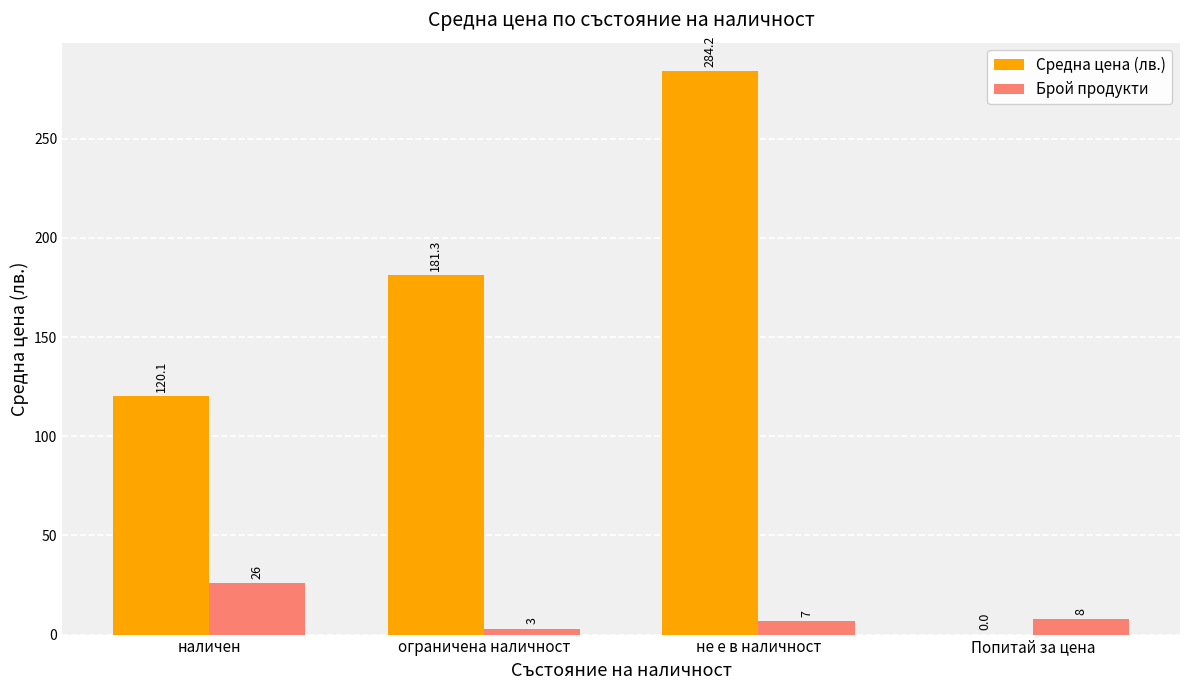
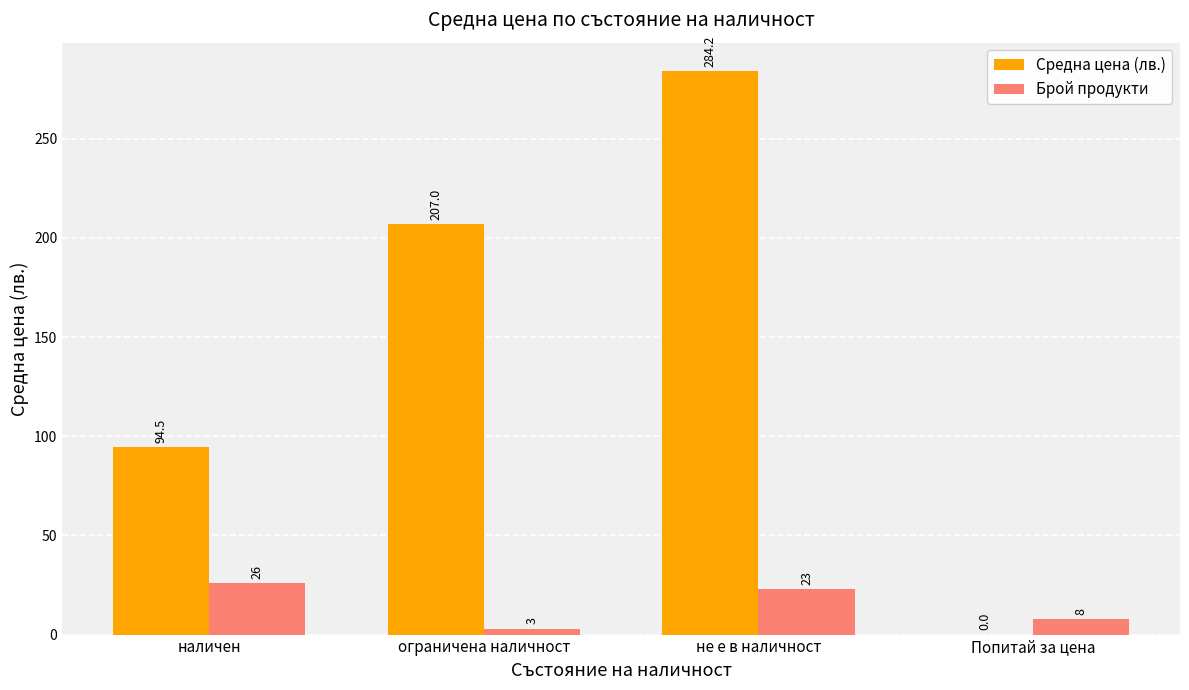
Средна цена (лв.), наличен: 120.1 -> 94.5
Средна цена (лв.), ограничена наличност: 181.3 -> 207.0
Брой продукти, не е в наличност: 7 -> 23
